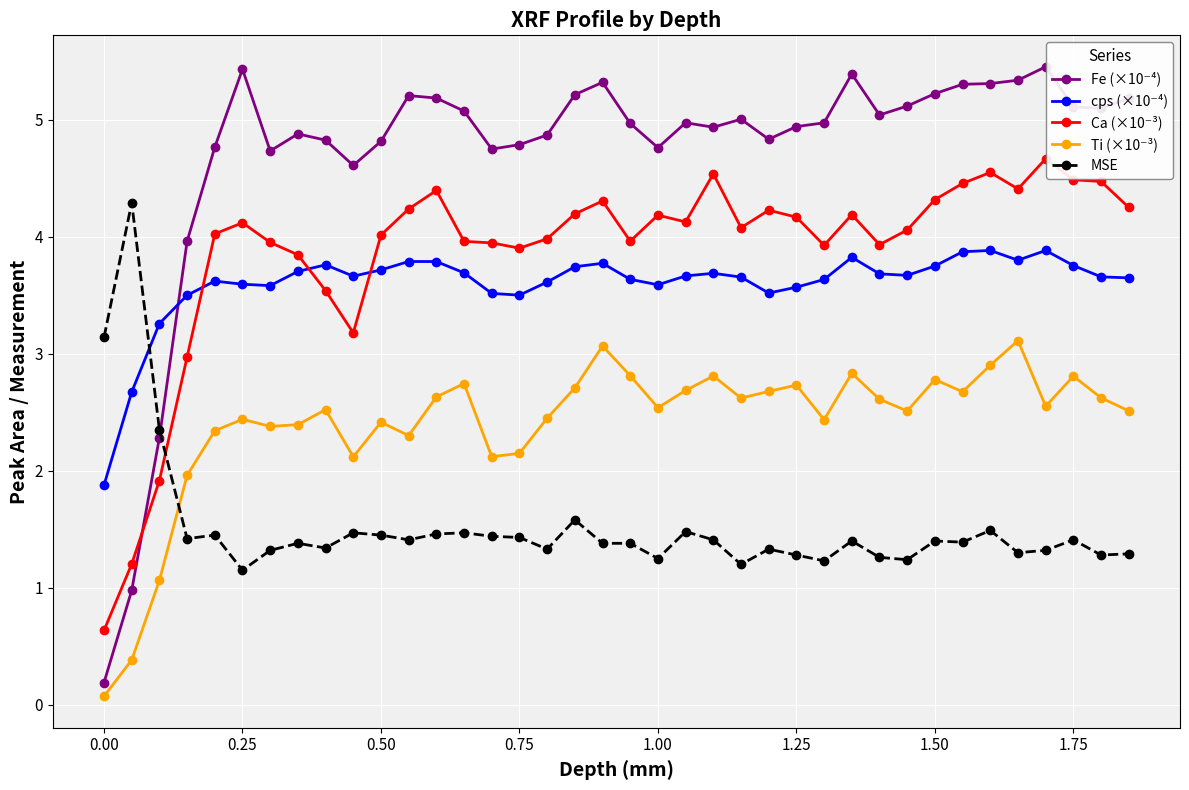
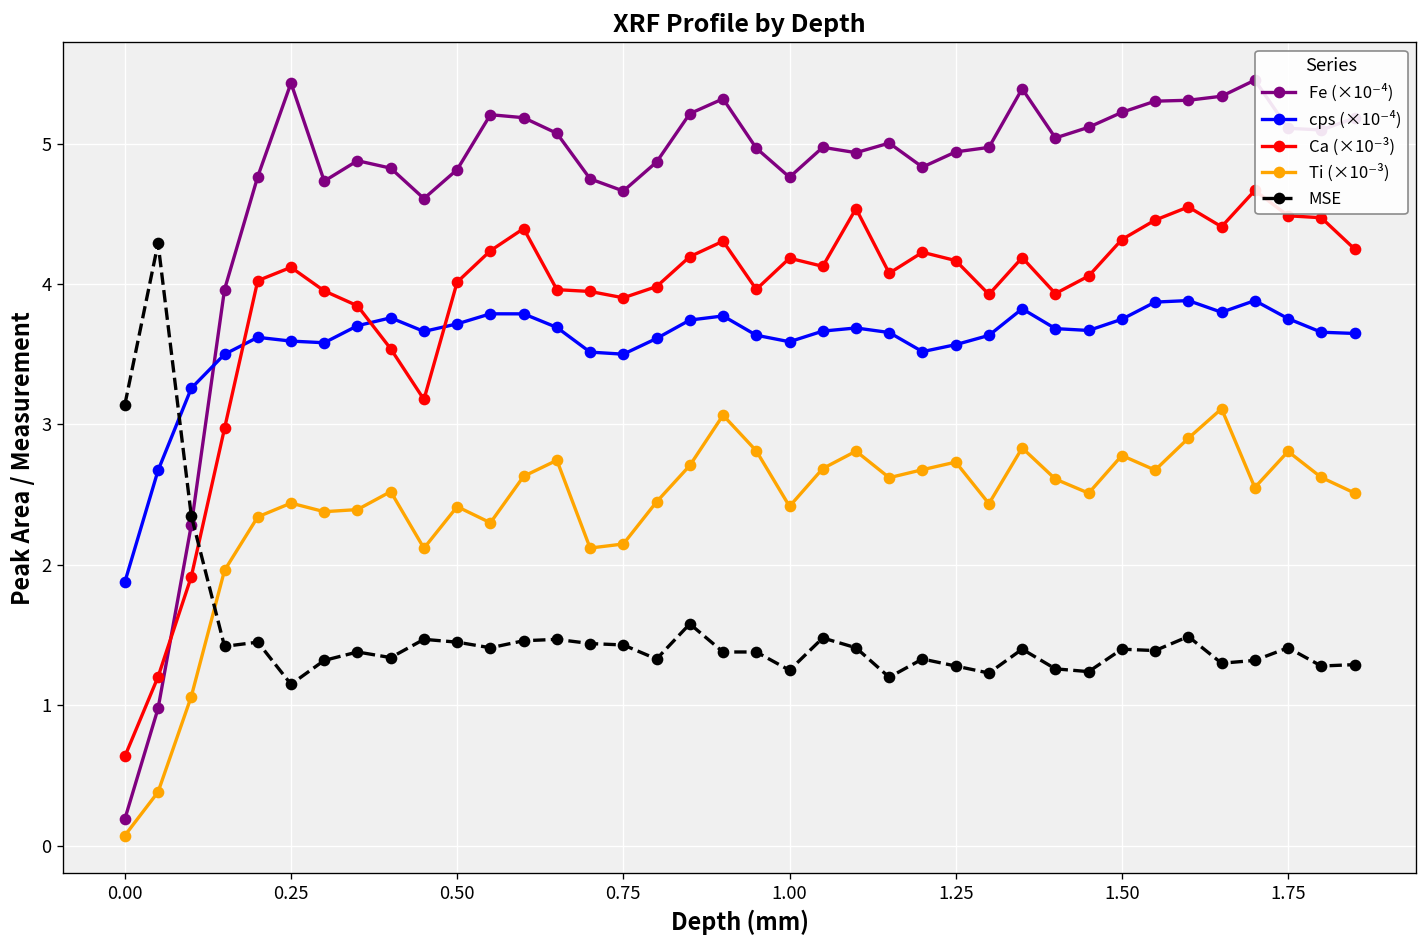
Fe (×10⁻⁴), 0.75: 4.79 -> 4.66
Ti (×10⁻³), 1.00: 2.54 -> 2.42
